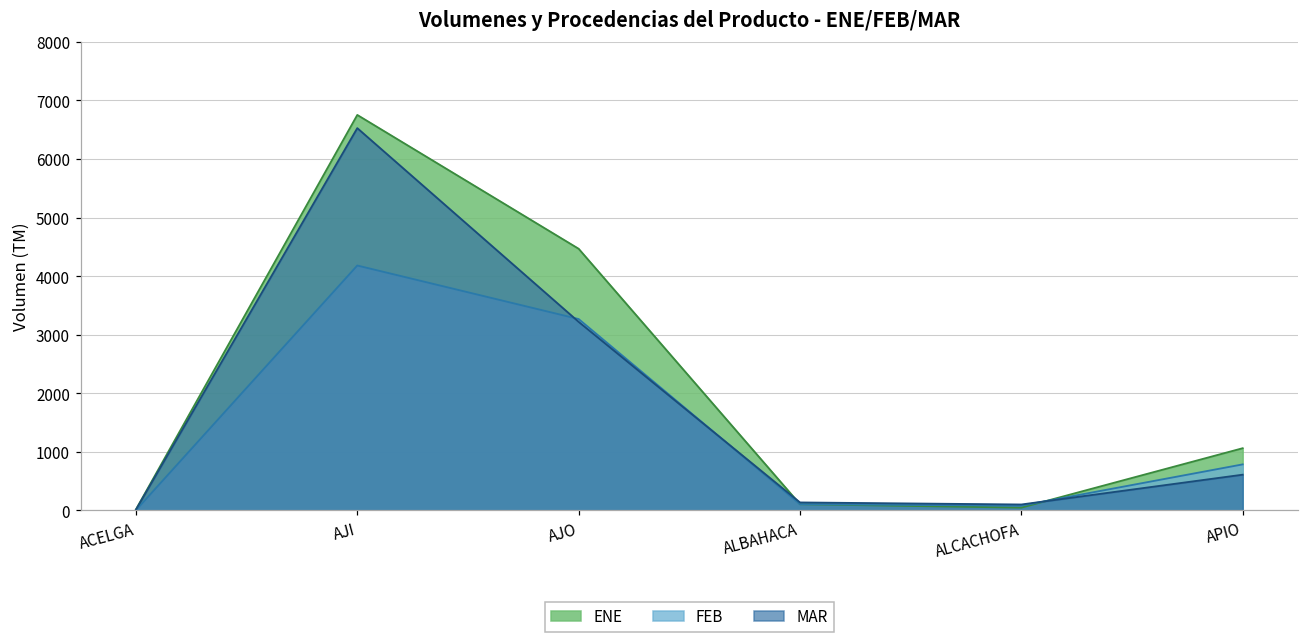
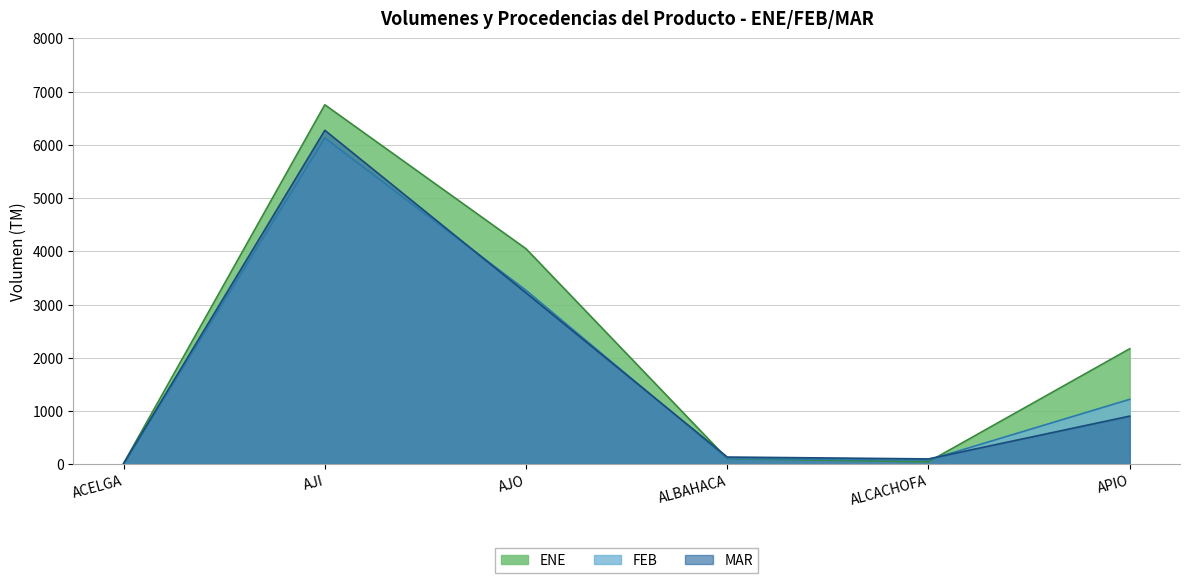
FEB, AJI: 4200 -> 6100
MAR, AJI: 6500 -> 6300
ENE, AJO: 4500 -> 4000
ENE, APIO: 1100 -> 2200
FEB, APIO: 800 -> 1200
MAR, APIO: 600 -> 900
